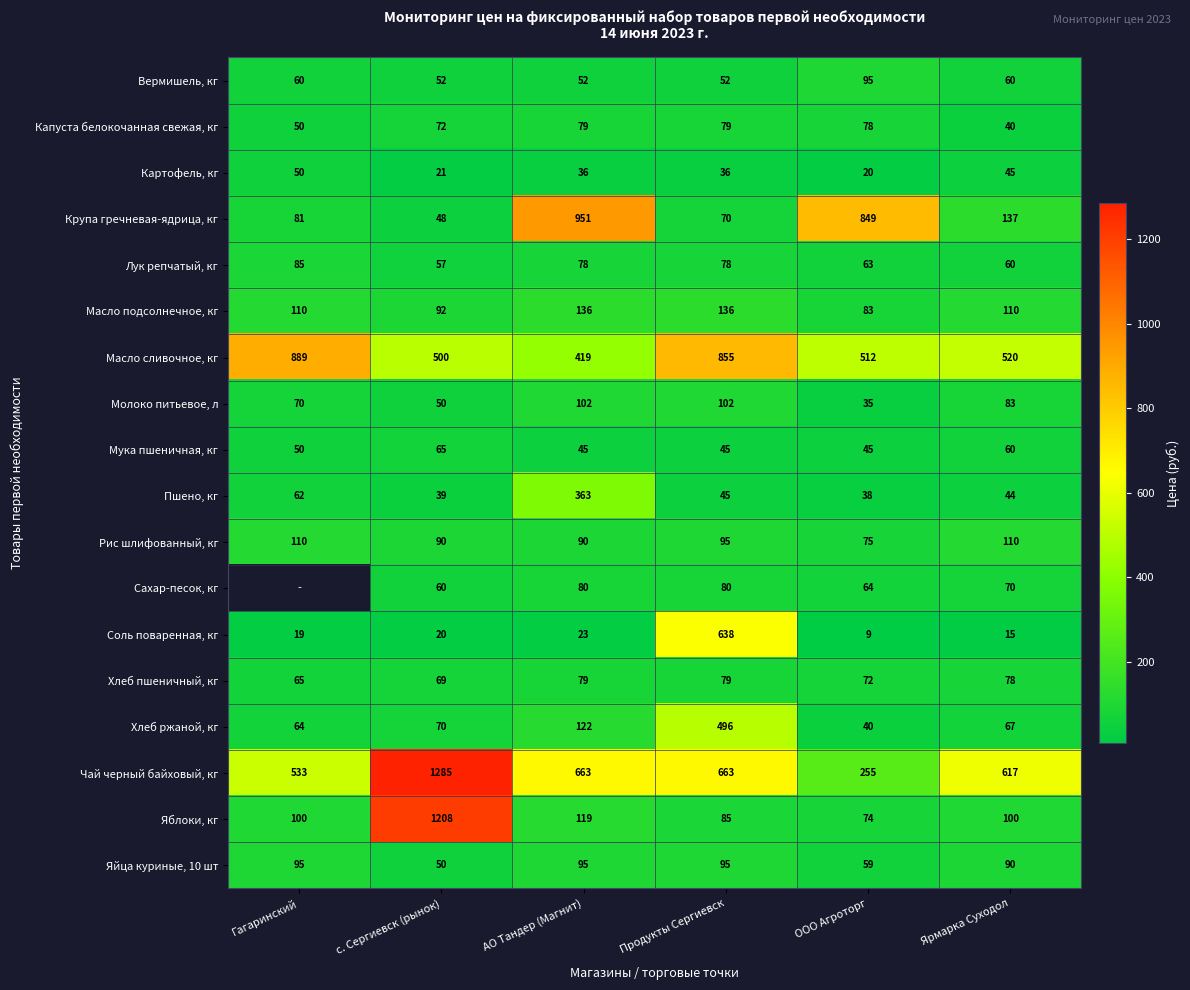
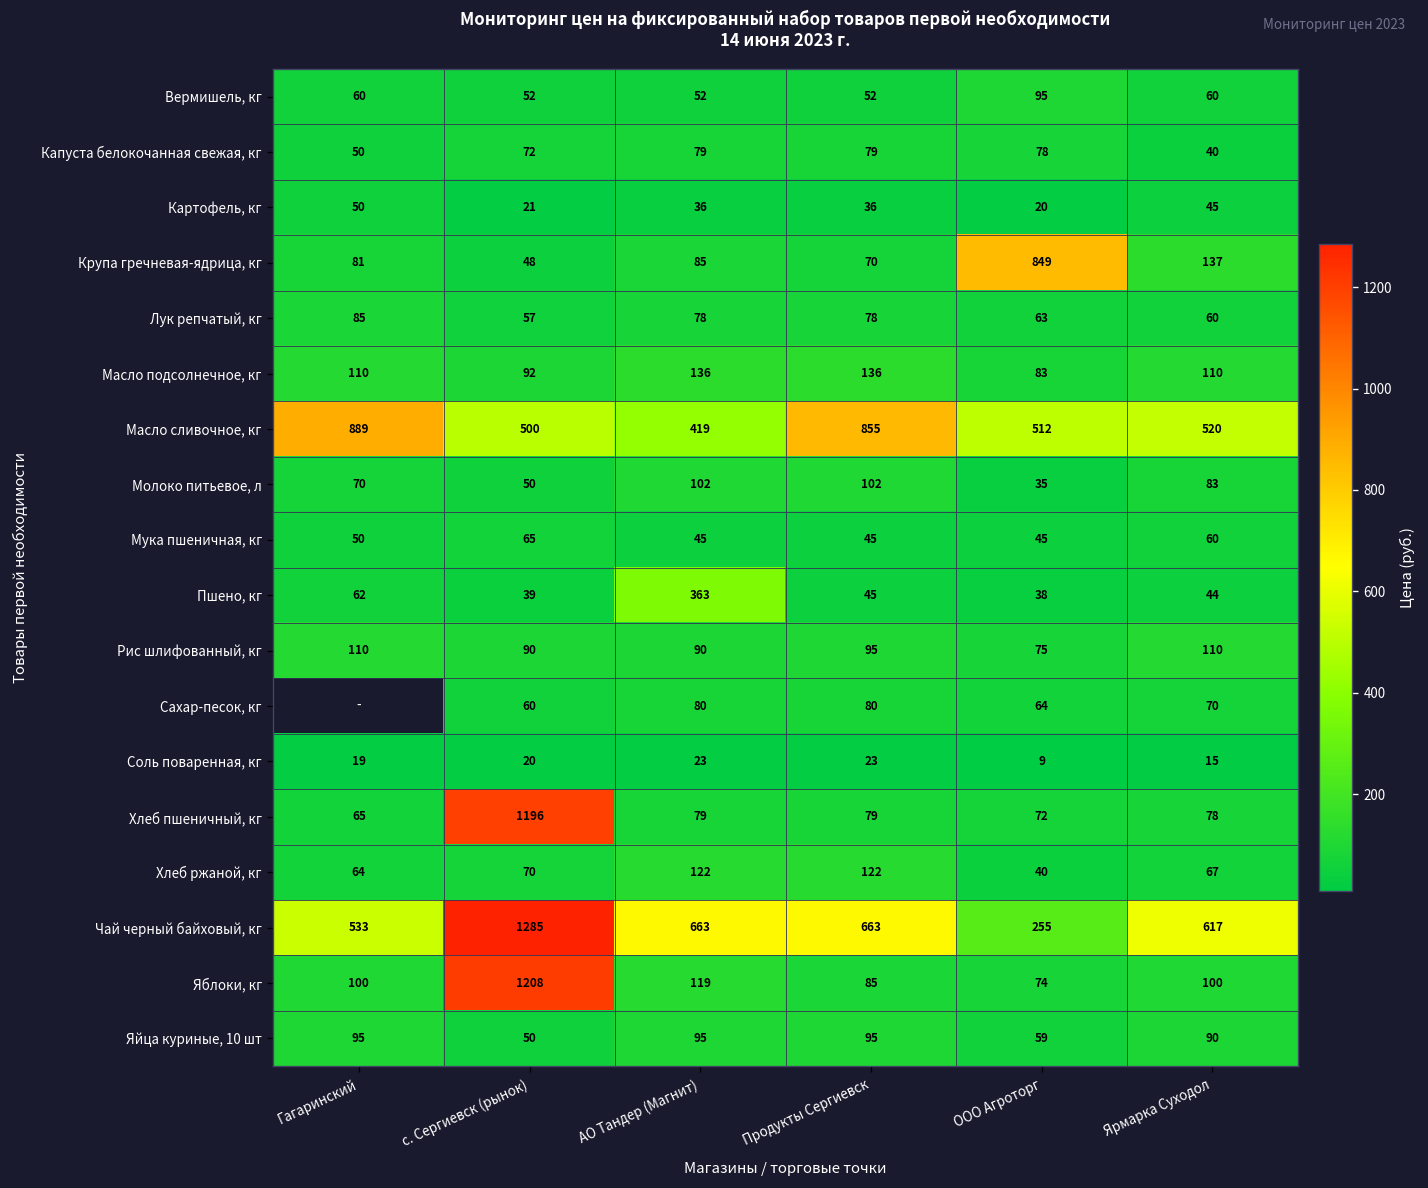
Крупа гречневая-ядрица, кг, АО Тандер (Магнит): 951 -> 85
Соль поваренная, кг, Продукты Сергиевск: 638 -> 23
Хлеб пшеничный, кг, с. Сергиевск (рынок): 69 -> 1196
Хлеб ржаной, кг, Продукты Сергиевск: 496 -> 122
